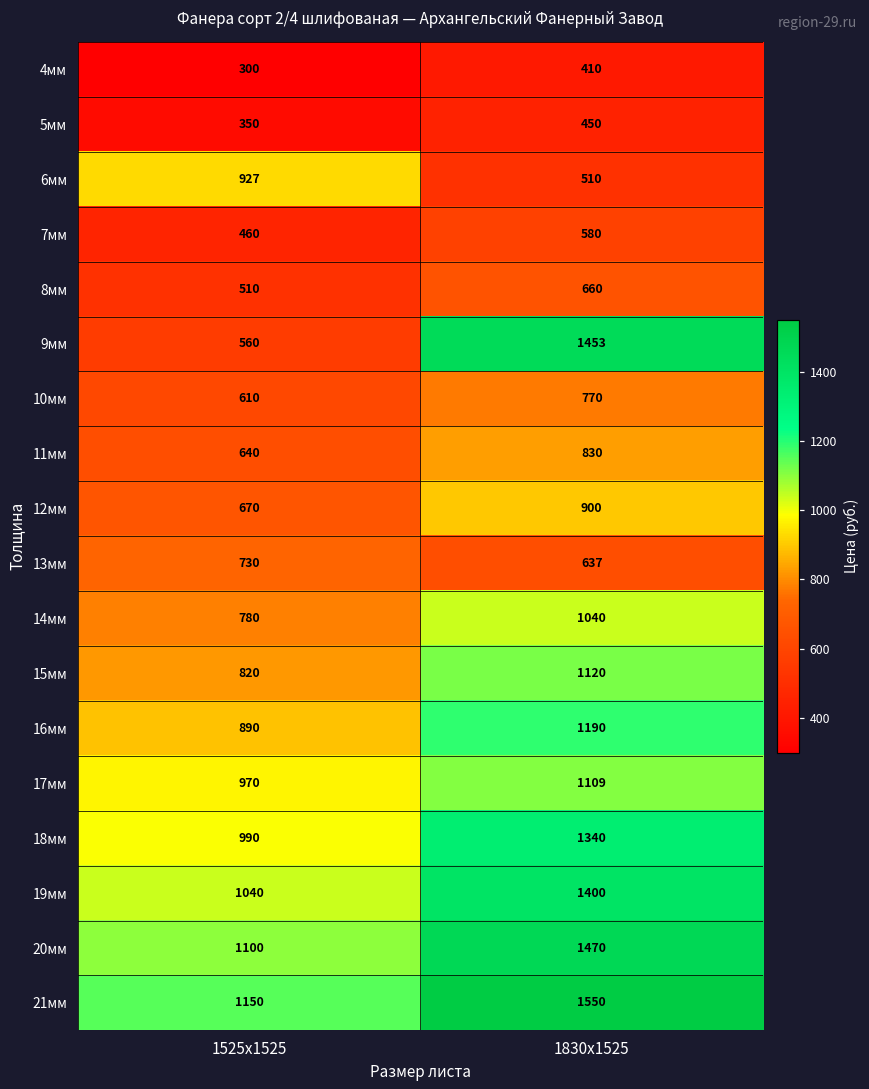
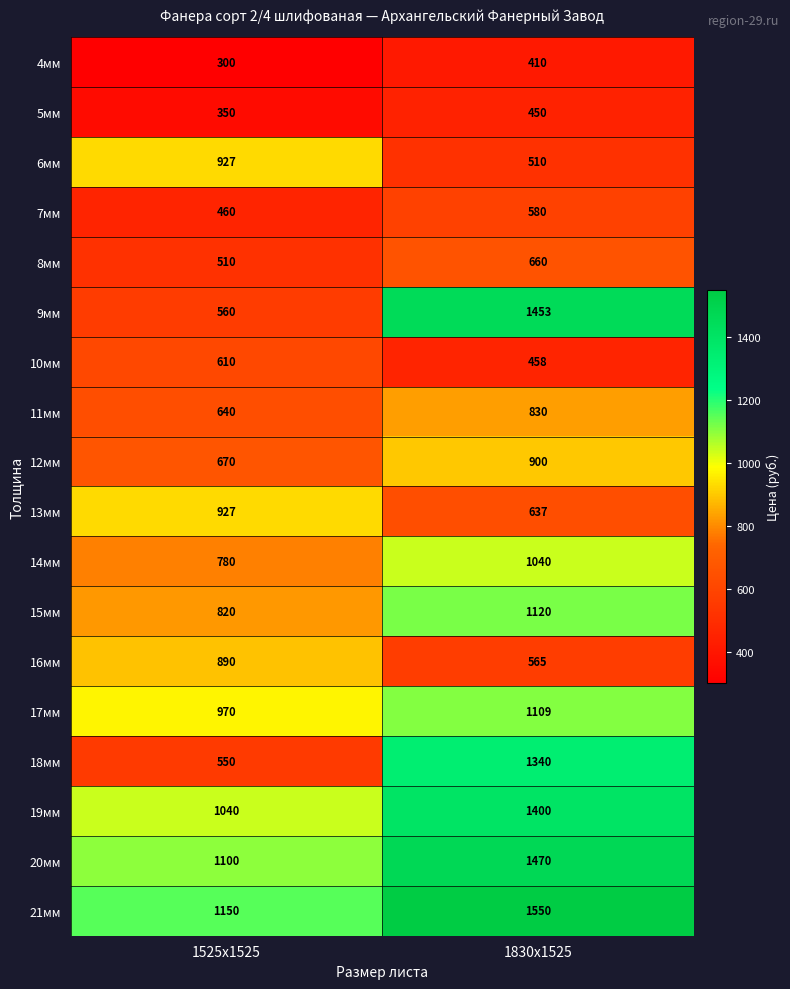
10мм, 1830х1525: 770 -> 458
13мм, 1525х1525: 730 -> 927
16мм, 1830х1525: 1190 -> 565
18мм, 1525х1525: 990 -> 550
